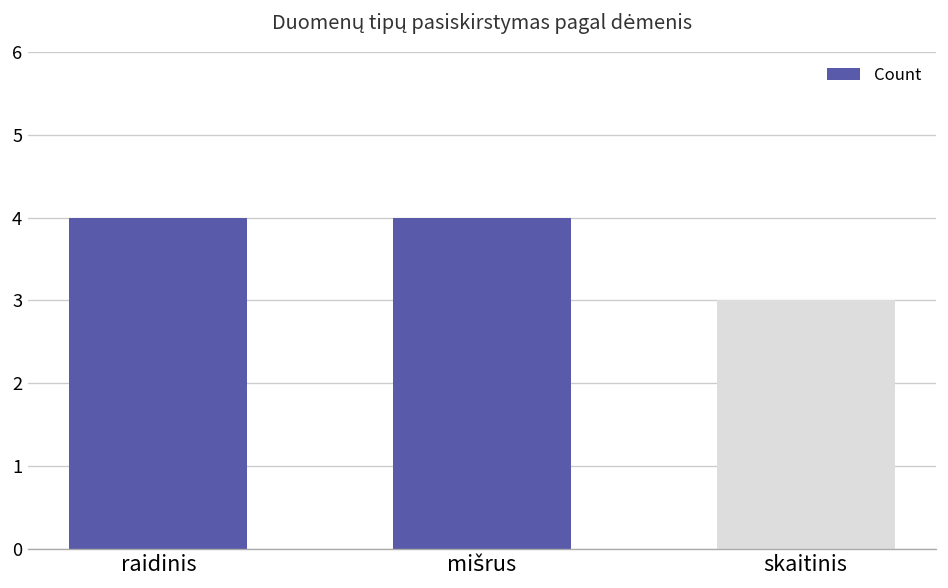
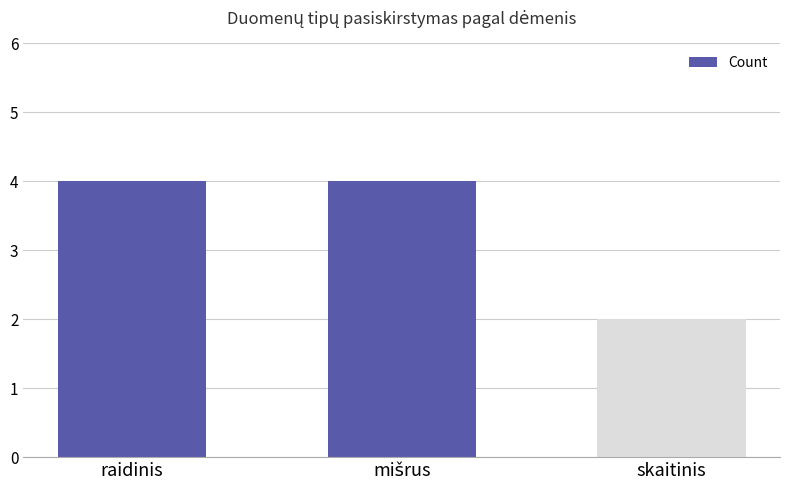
skaitinis: 3 -> 2
